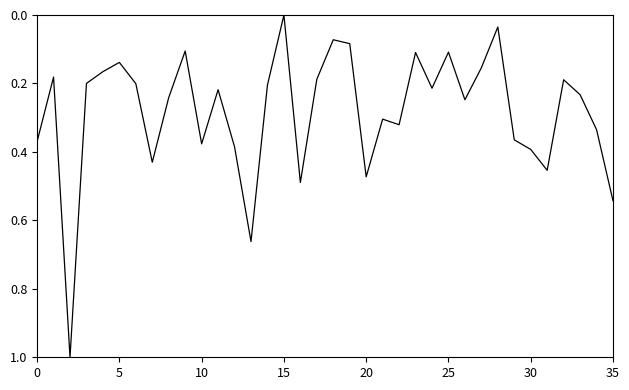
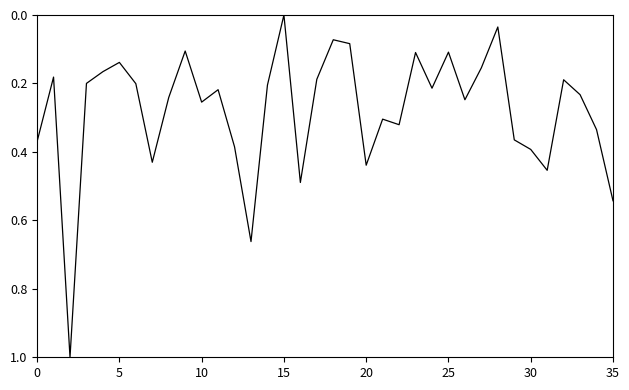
10: 0.38 -> 0.25
20: 0.47 -> 0.44
